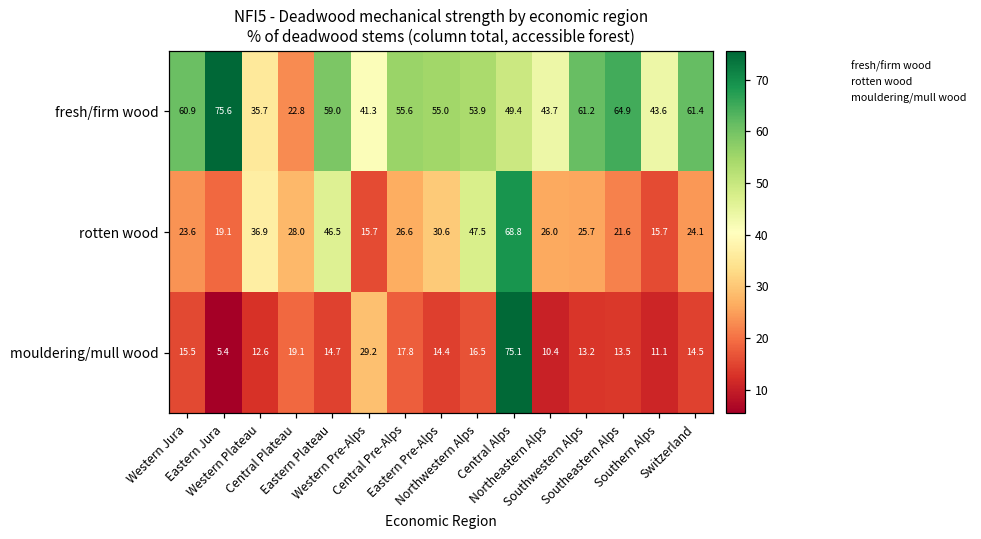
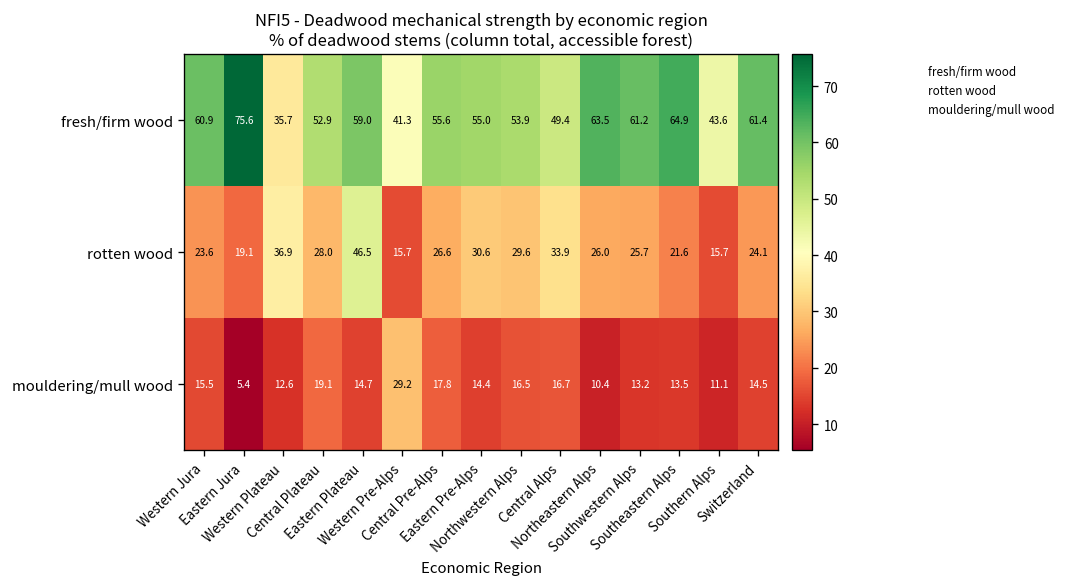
fresh/firm wood, Central Plateau: 22.8 -> 52.9
fresh/firm wood, Northeastern Alps: 43.7 -> 63.5
rotten wood, Northwestern Alps: 47.5 -> 29.6
rotten wood, Central Alps: 68.8 -> 33.9
mouldering/mull wood, Central Alps: 75.1 -> 16.7
